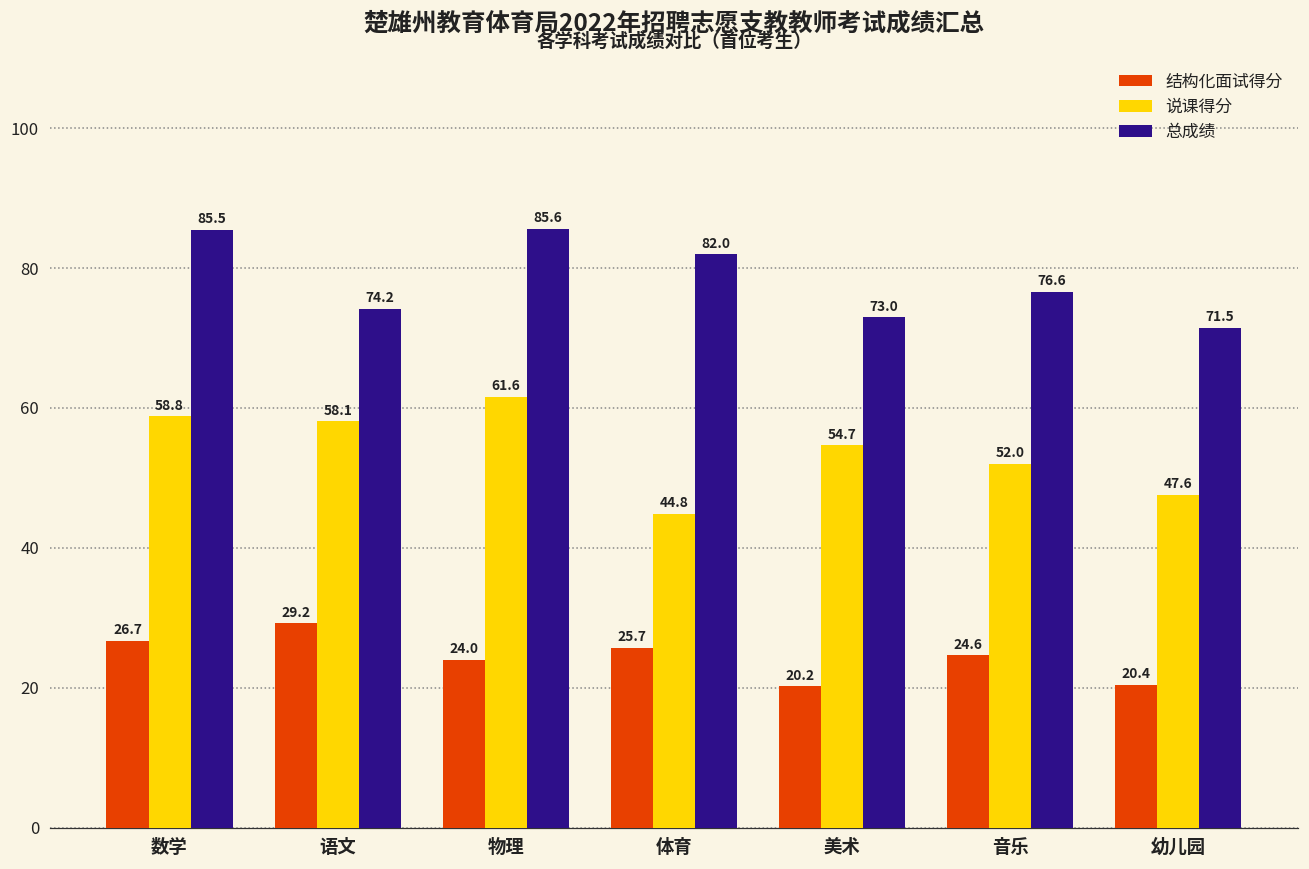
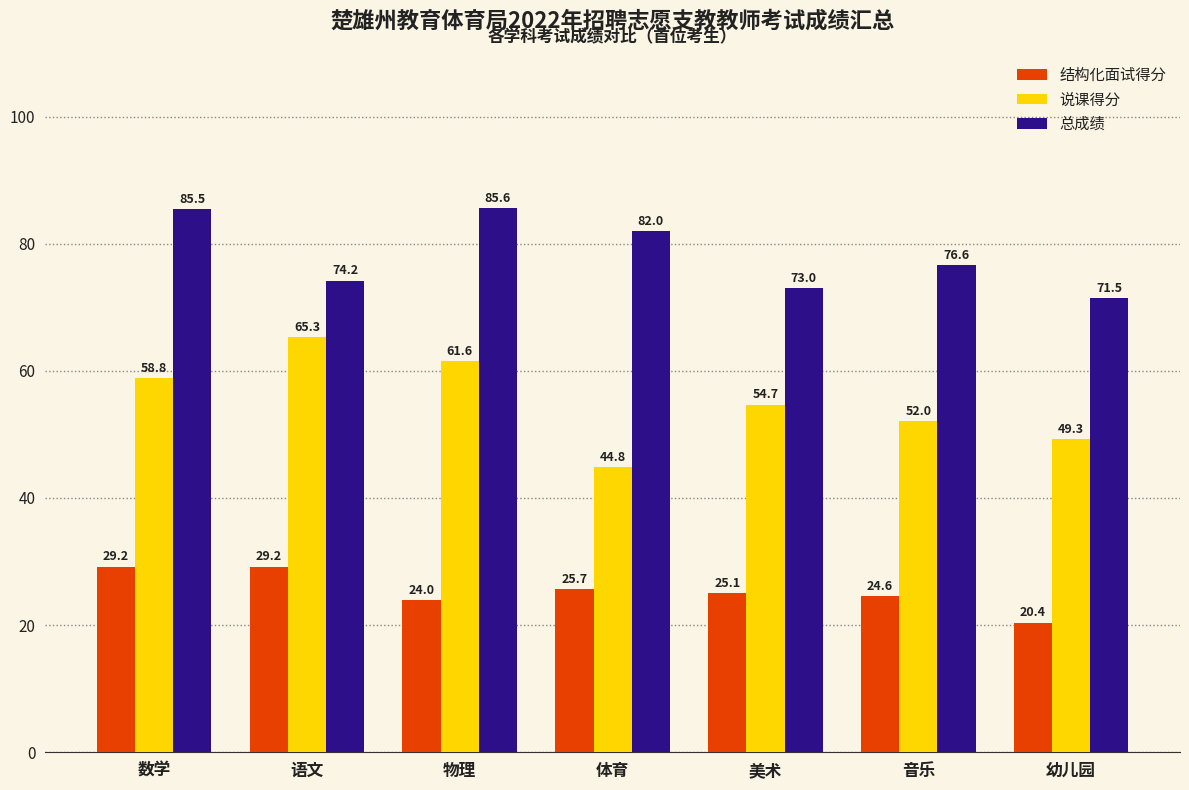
结构化面试得分, 数学: 26.7 -> 29.2
说课得分, 语文: 58.1 -> 65.3
结构化面试得分, 美术: 20.2 -> 25.1
说课得分, 幼儿园: 47.6 -> 49.3
